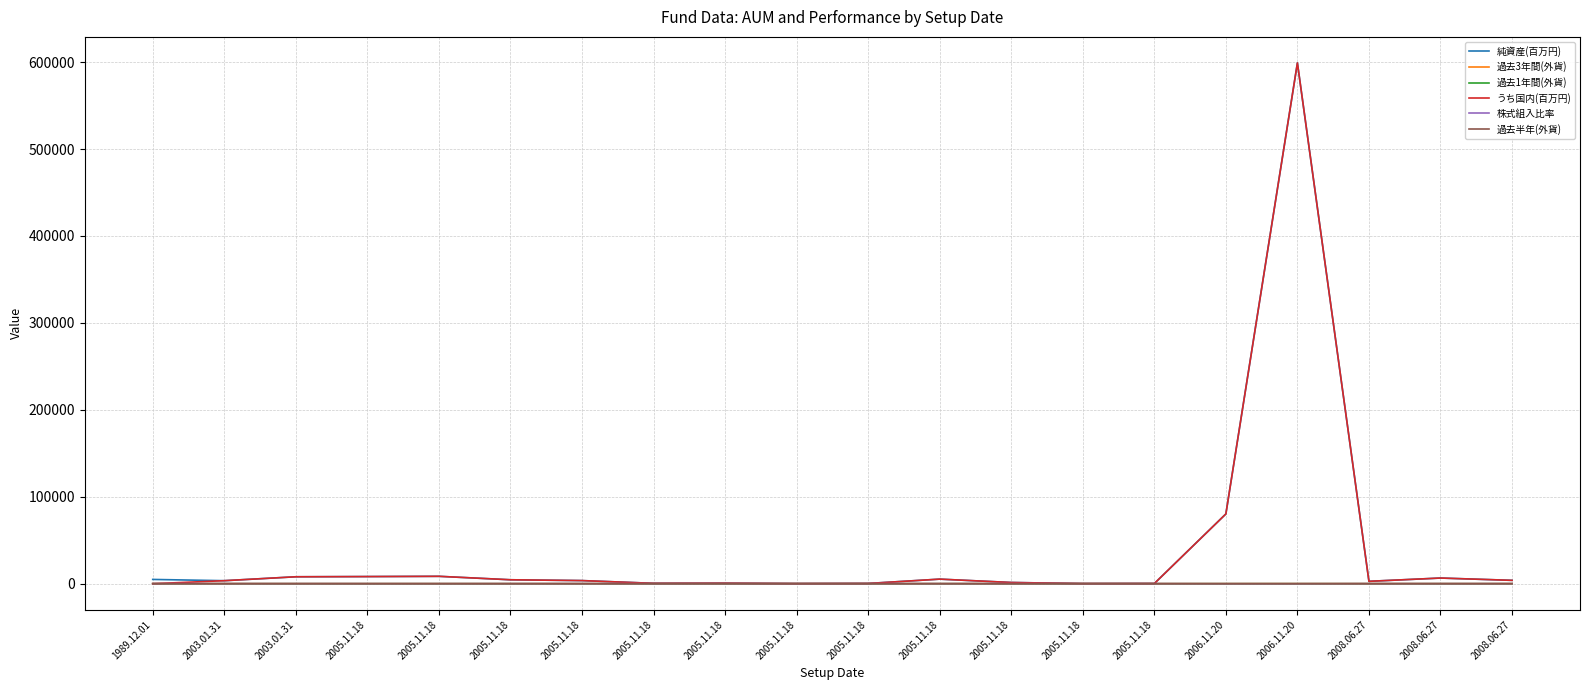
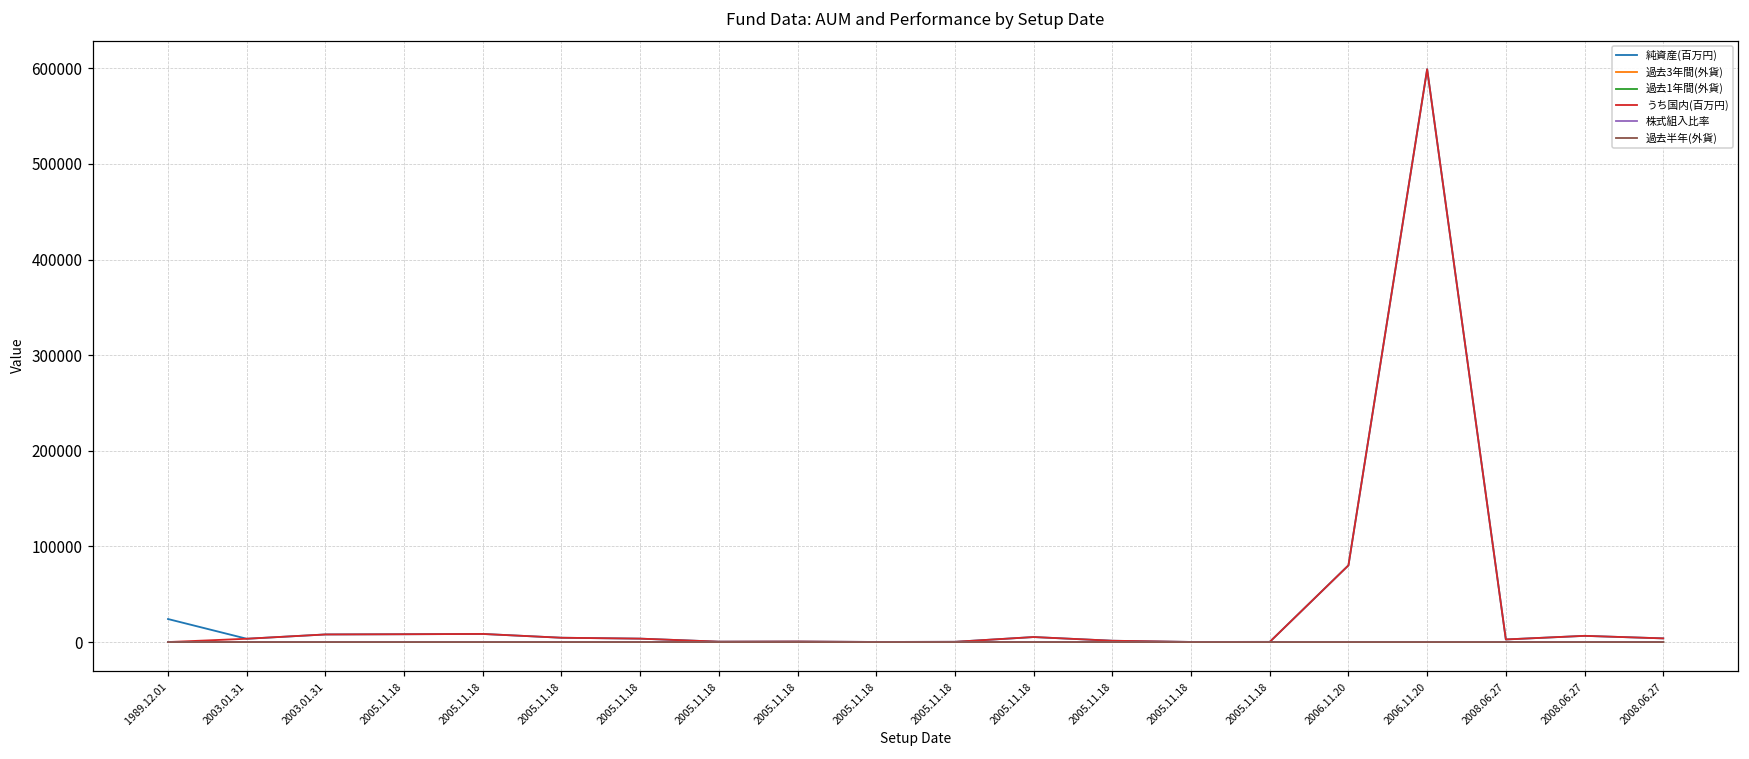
純資産(百万円), 1989.12.01: 0 -> 20000
